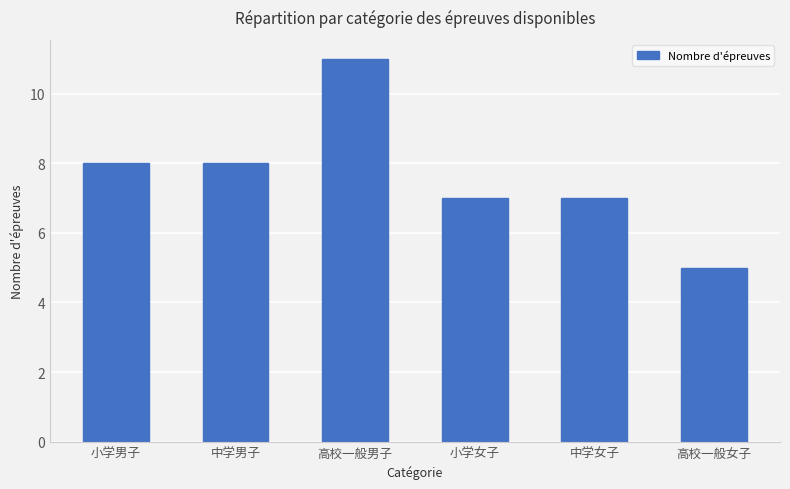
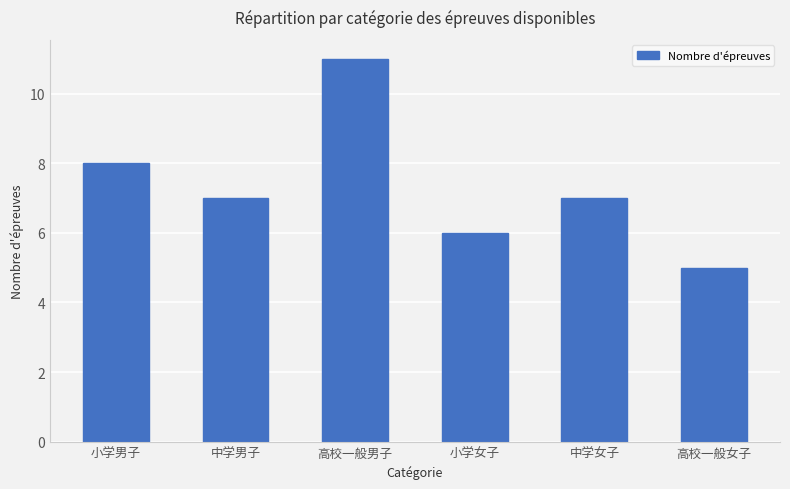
中学男子: 8 -> 7
小学女子: 7 -> 6
